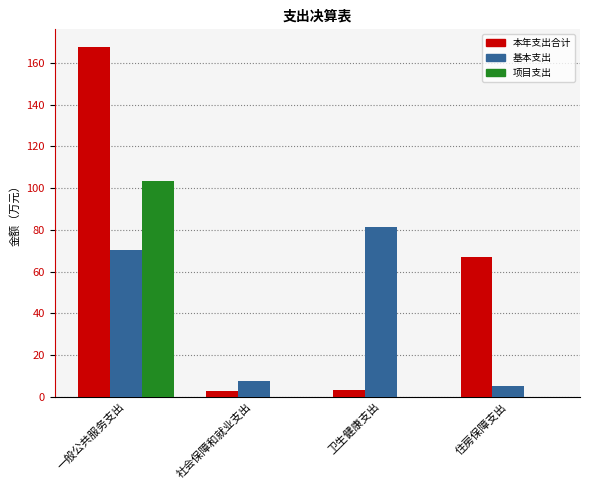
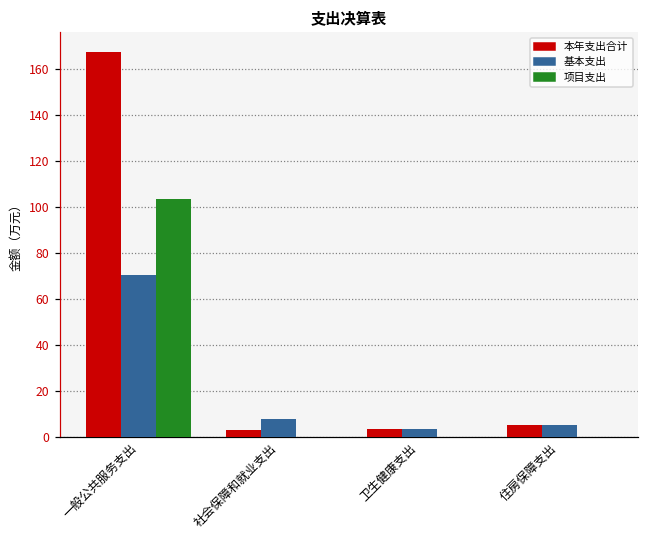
基本支出, 卫生健康支出: 81 -> 3
本年支出合计, 住房保障支出: 67 -> 5
